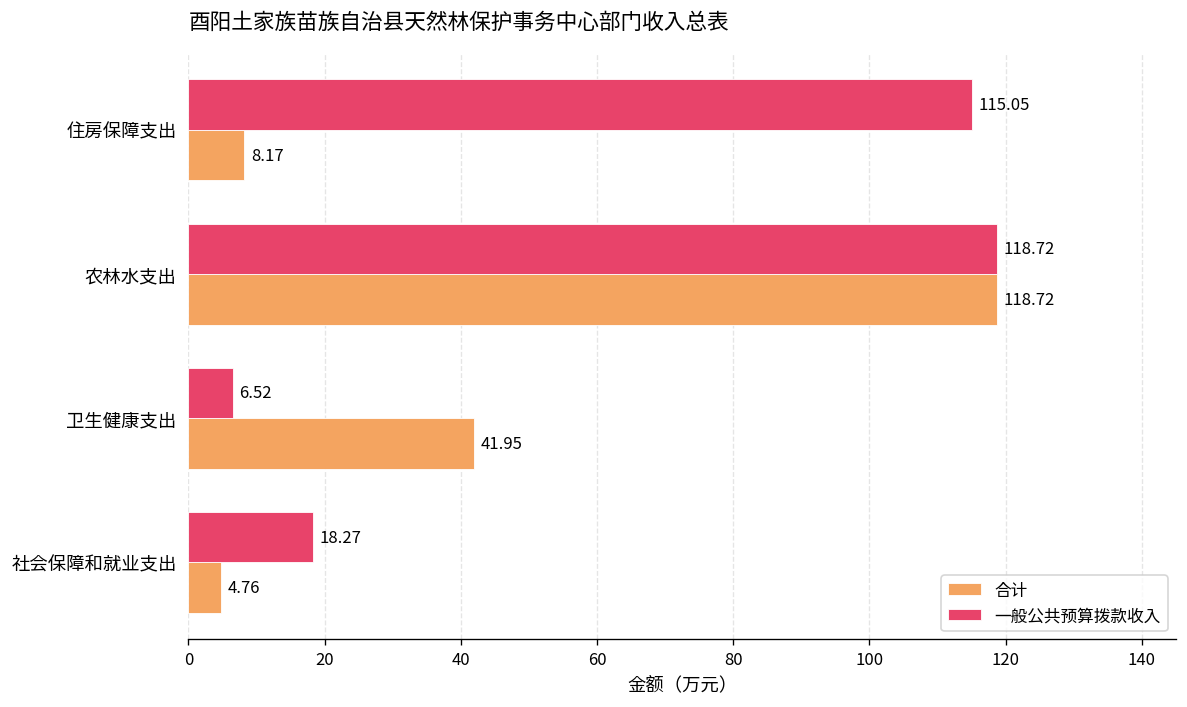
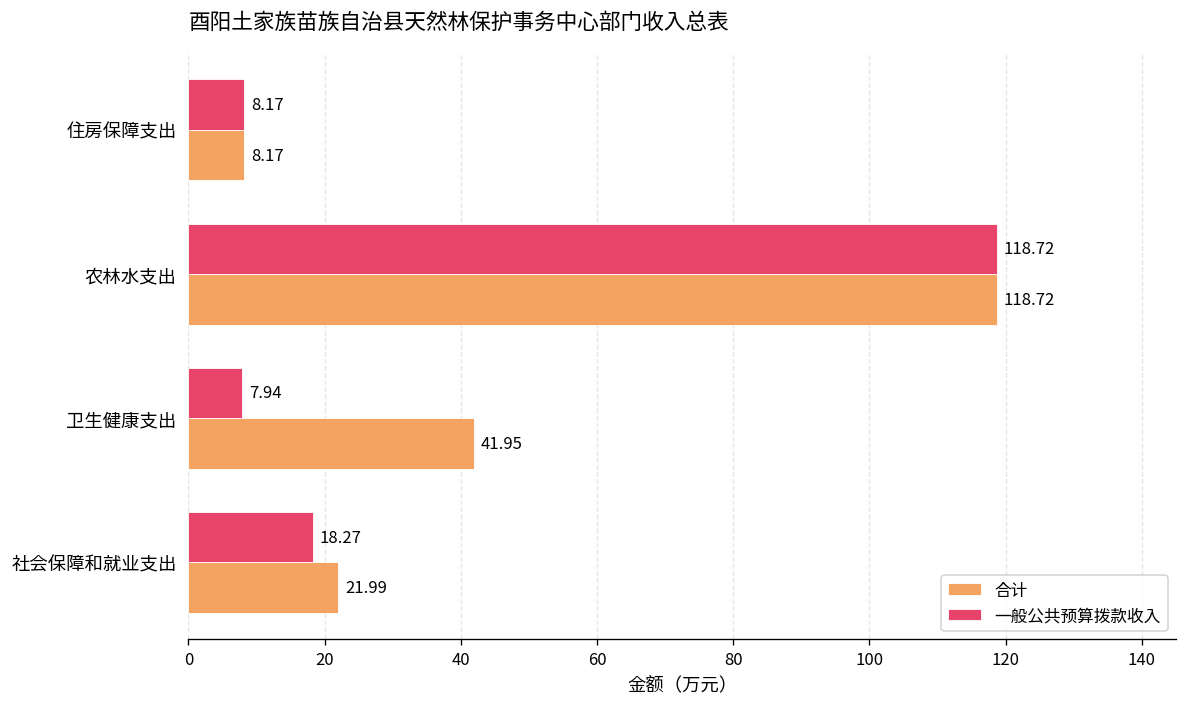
一般公共预算拨款收入, 住房保障支出: 115.05 -> 8.17
一般公共预算拨款收入, 卫生健康支出: 6.52 -> 7.94
合计, 社会保障和就业支出: 4.76 -> 21.99
